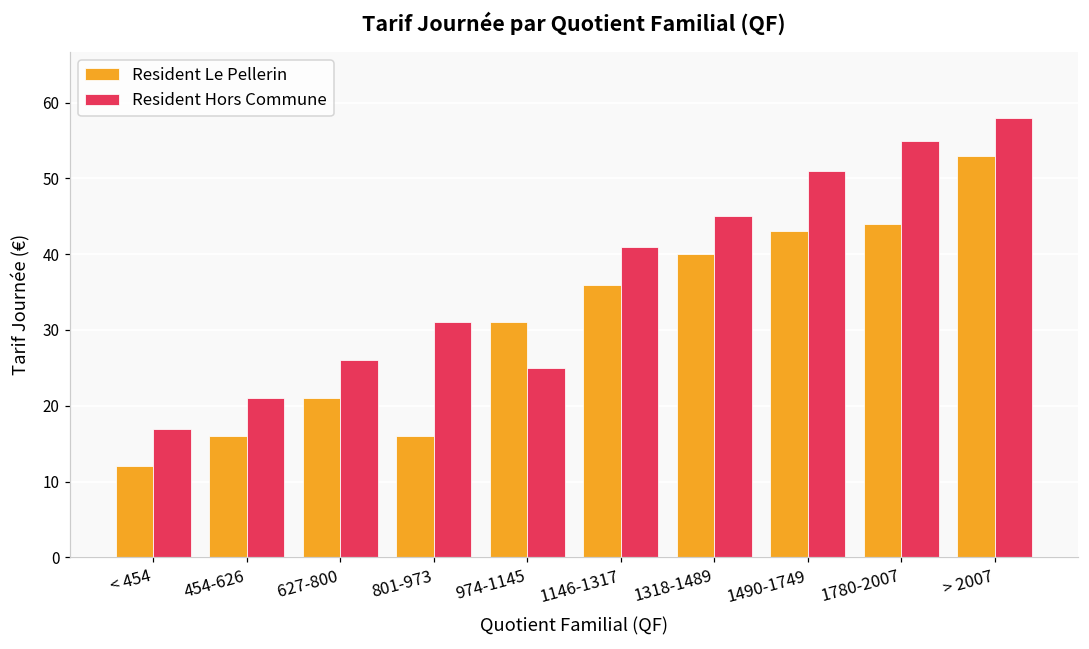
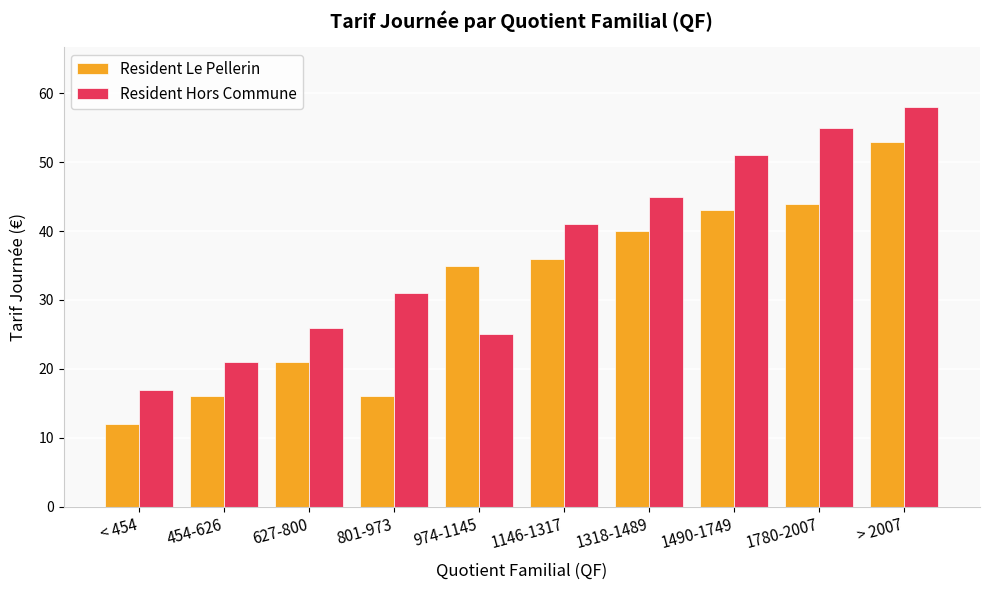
Resident Le Pellerin, 974-1145: 31 -> 35
